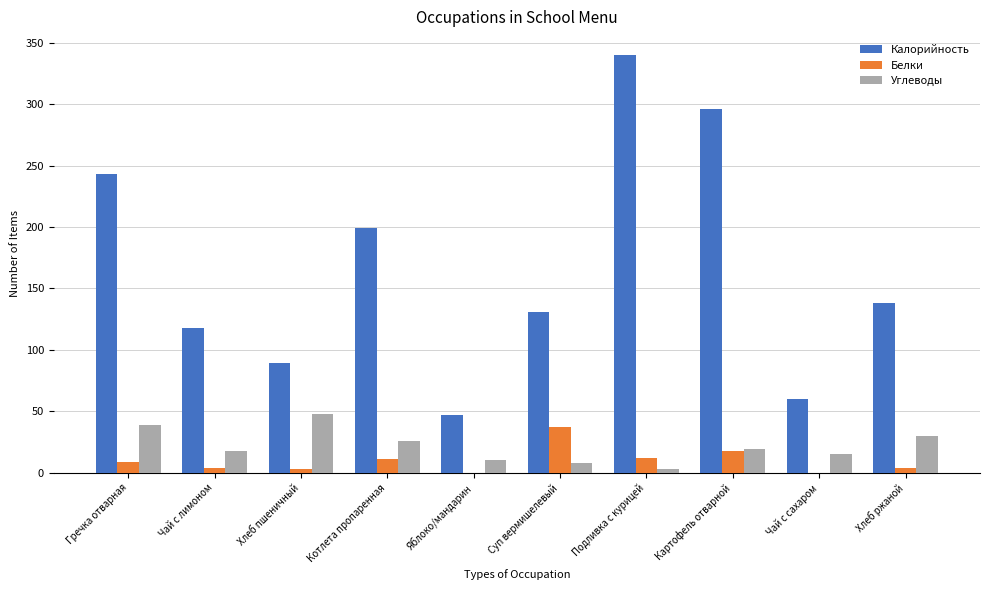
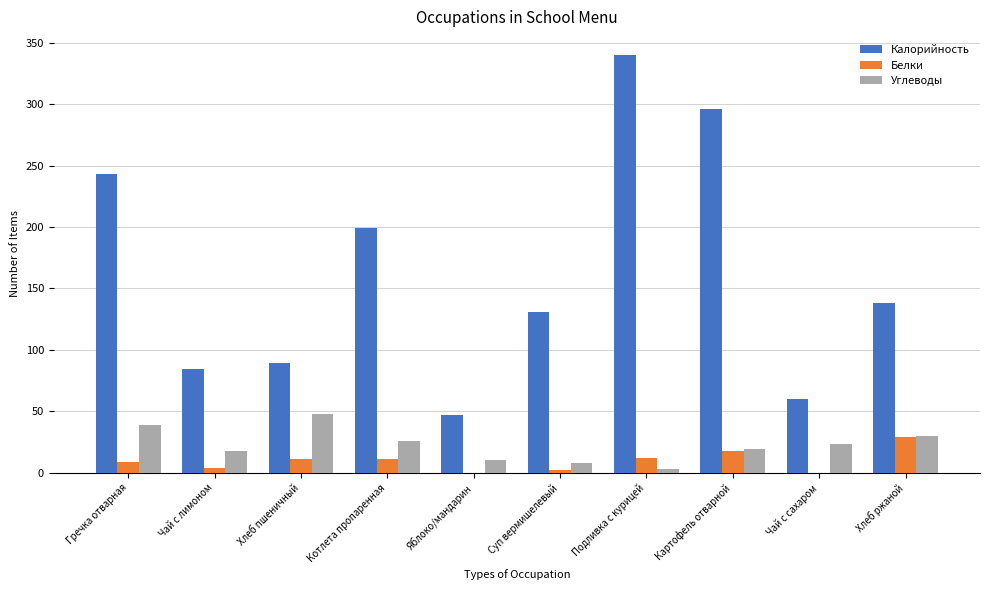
Калорийность, Чай с лимоном: 118 -> 84
Белки, Хлеб пшеничный: 3 -> 11
Белки, Суп вермишелевый: 37 -> 2
Углеводы, Чай с сахаром: 15 -> 23
Белки, Хлеб ржаной: 4 -> 29
